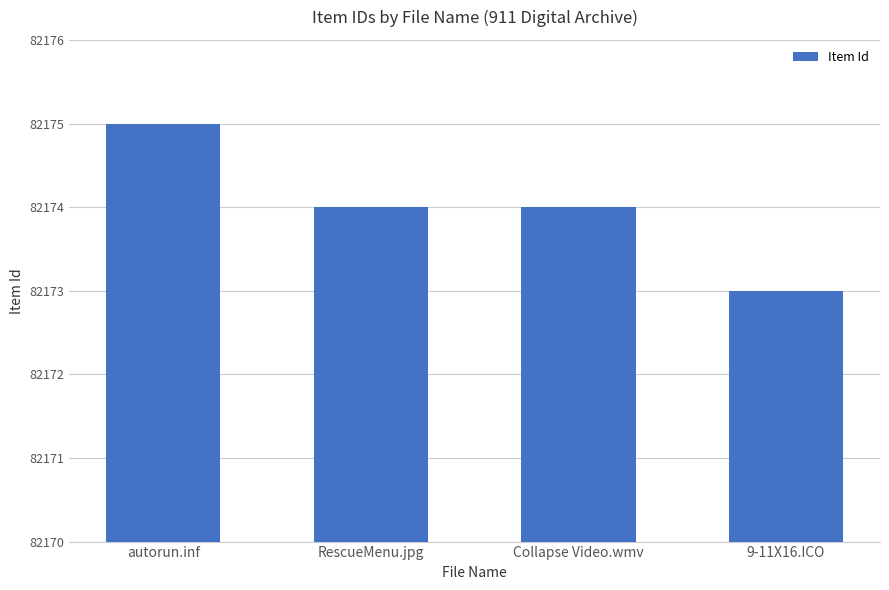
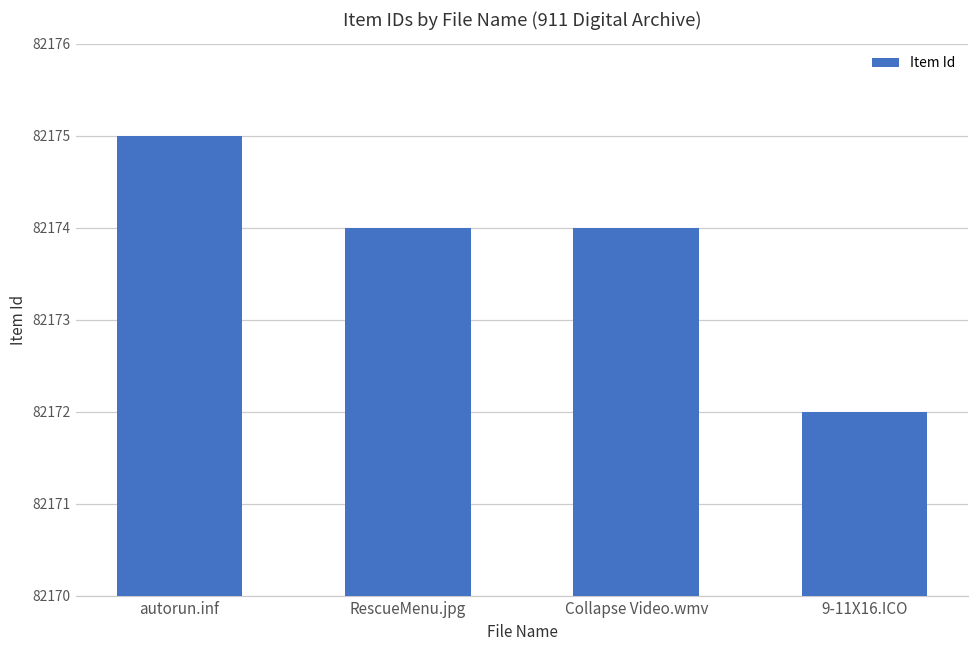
9-11X16.ICO: 82173 -> 82172
